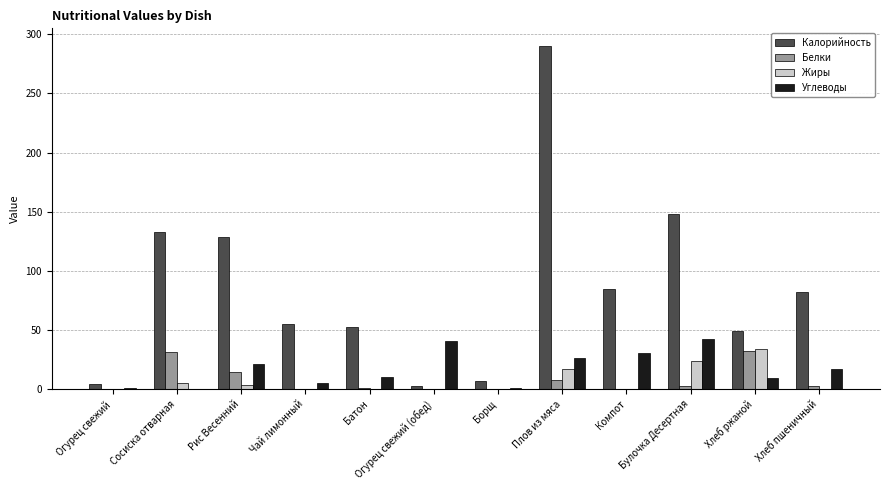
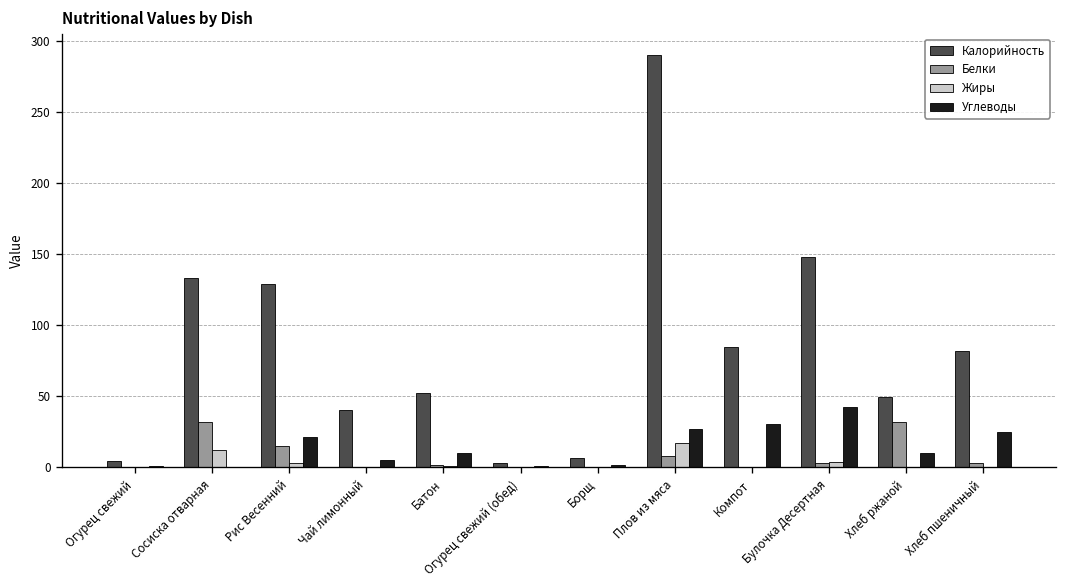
Жиры, Сосиска отварная: 5 -> 12
Калорийность, Чай лимонный: 55 -> 41
Углеводы, Огурец свежий (обед): 41 -> 0
Жиры, Булочка Десертная: 24 -> 4
Жиры, Хлеб ржаной: 34 -> 0
Углеводы, Хлеб пшеничный: 17 -> 25
